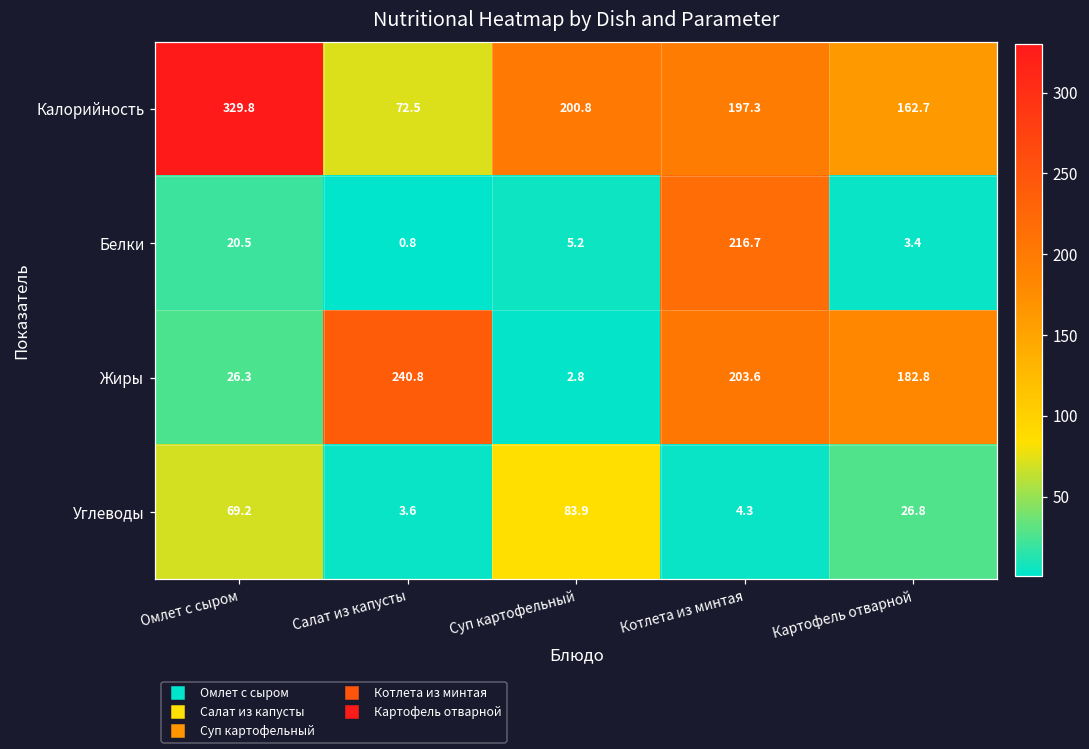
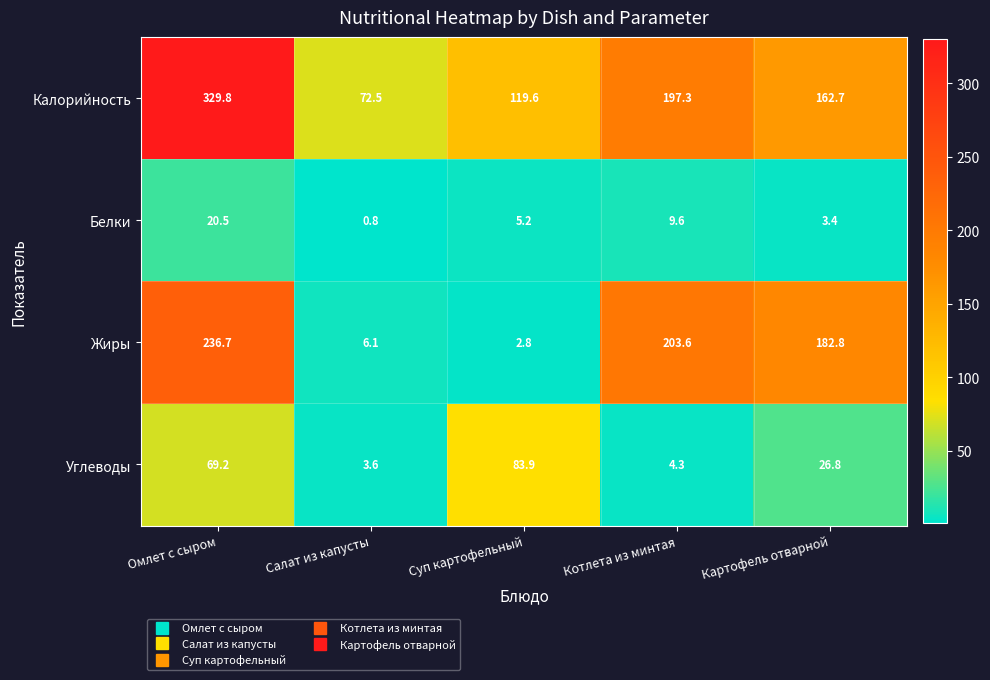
Калорийность, Суп картофельный: 200.8 -> 119.6
Белки, Котлета из минтая: 216.7 -> 9.6
Жиры, Омлет с сыром: 26.3 -> 236.7
Жиры, Салат из капусты: 240.8 -> 6.1
